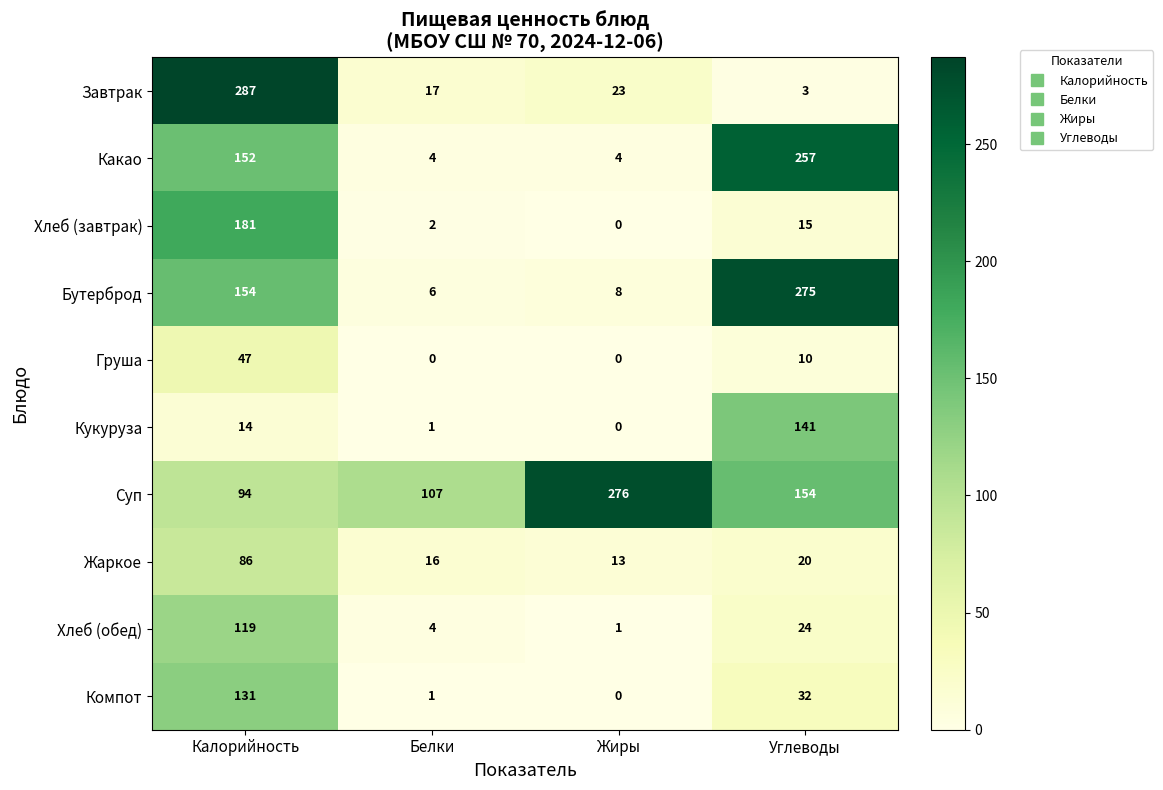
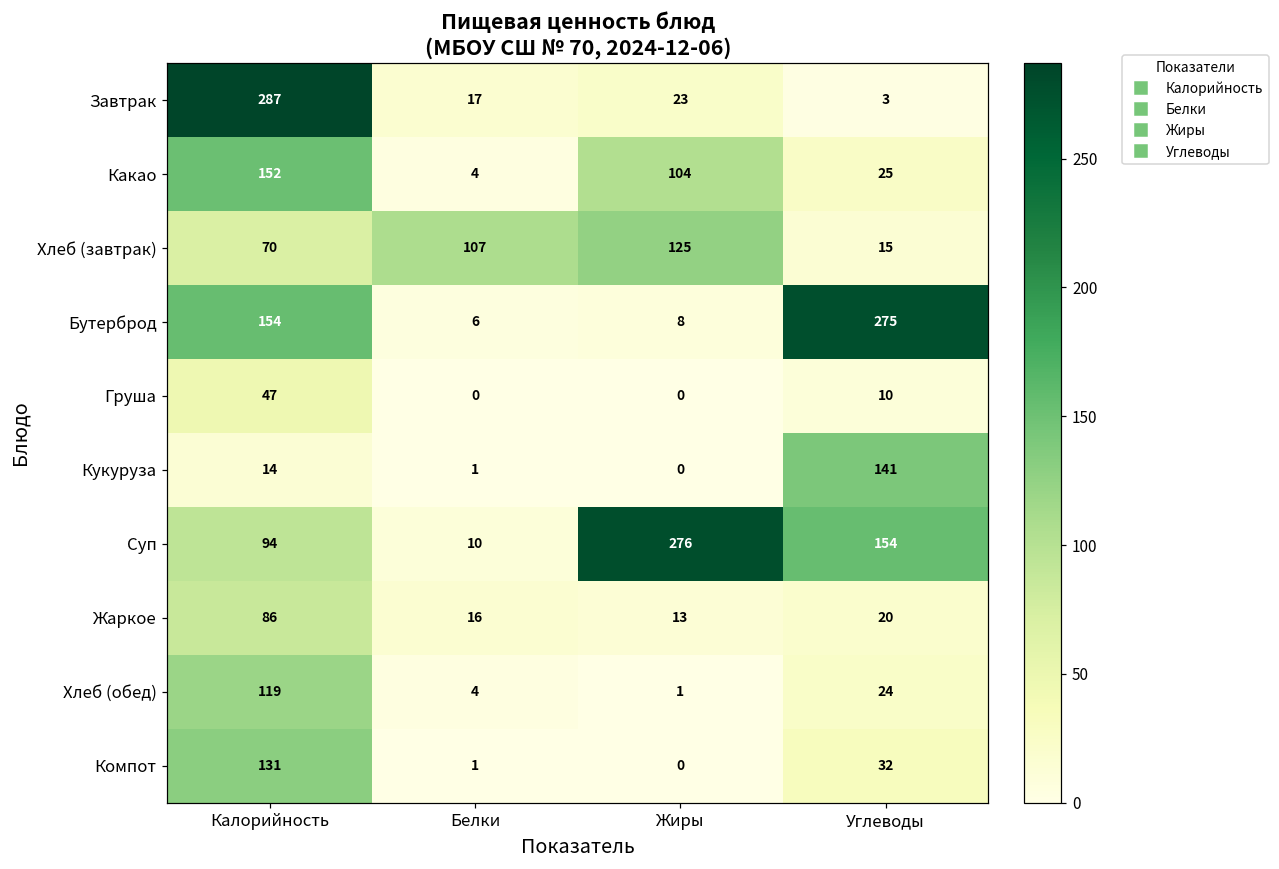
Какао, Жиры: 4 -> 104
Какао, Углеводы: 257 -> 25
Хлеб (завтрак), Калорийность: 181 -> 70
Хлеб (завтрак), Белки: 2 -> 107
Хлеб (завтрак), Жиры: 0 -> 125
Суп, Белки: 107 -> 10
